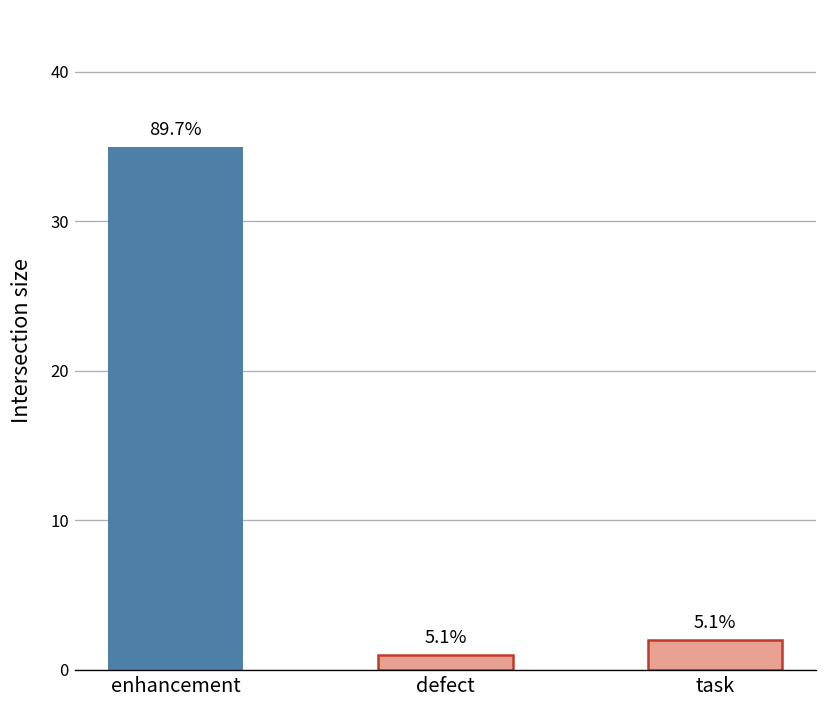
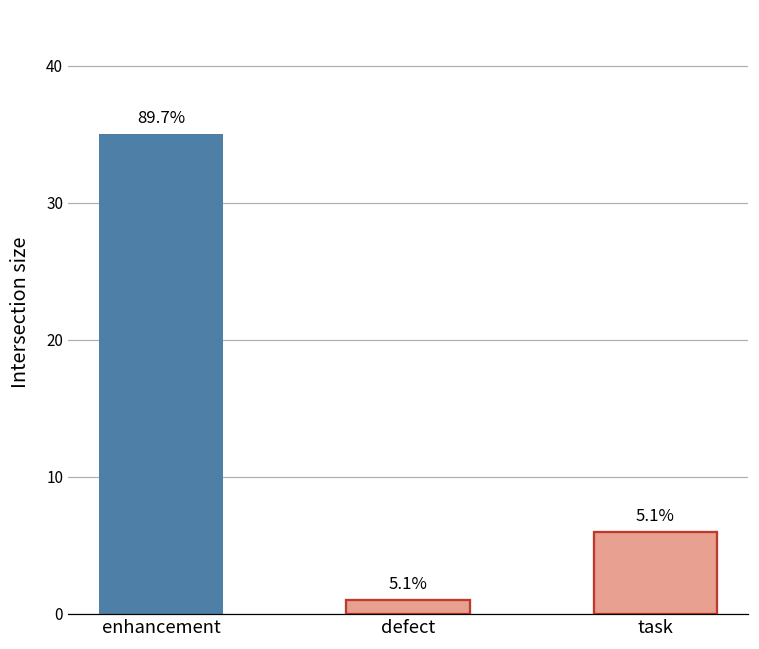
task: 2 -> 6
